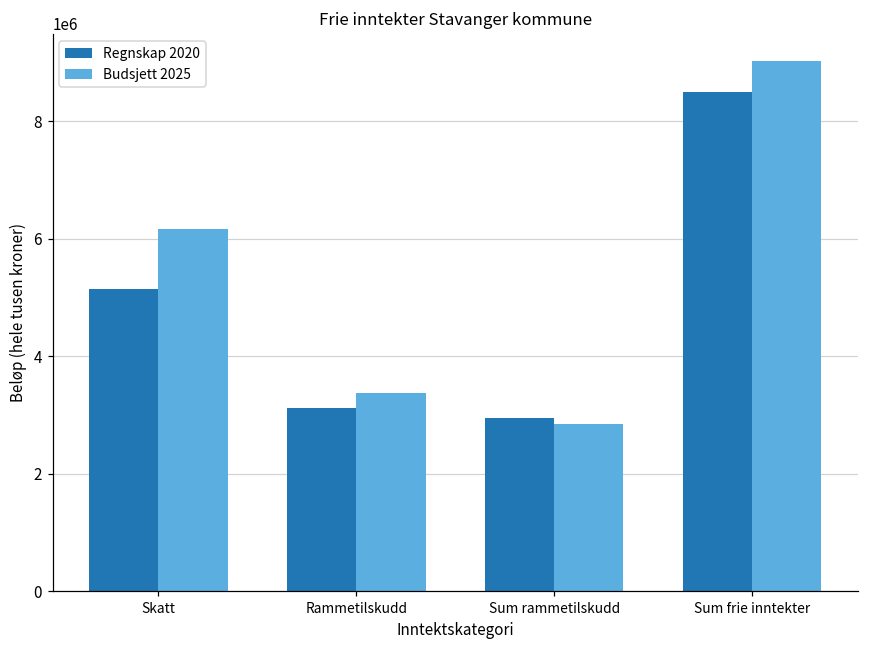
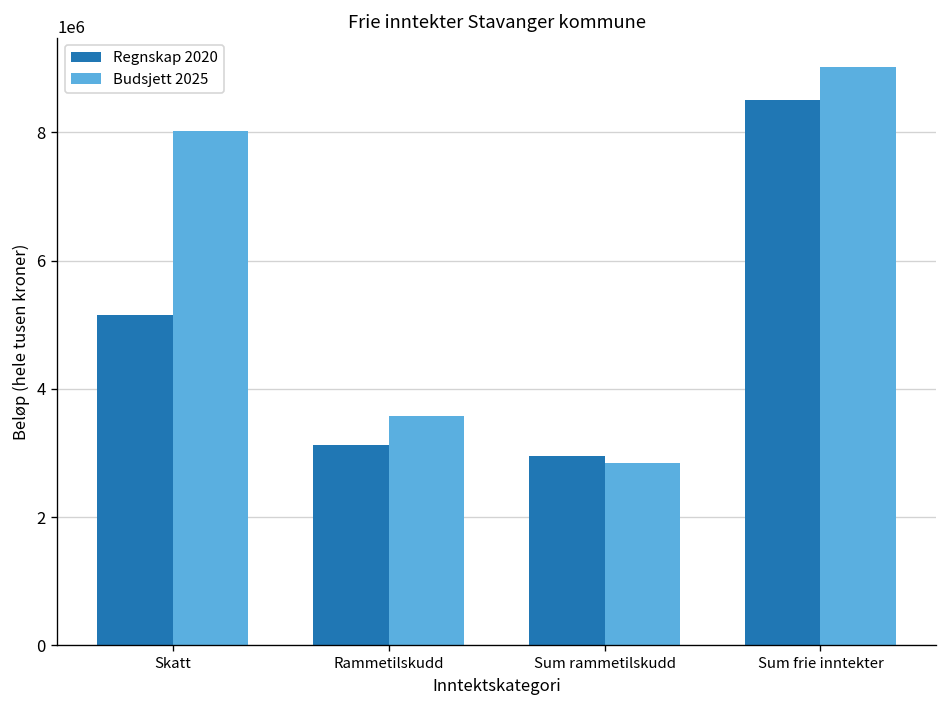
Budsjett 2025, Skatt: 6200000 -> 8000000
Budsjett 2025, Rammetilskudd: 3400000 -> 3600000
